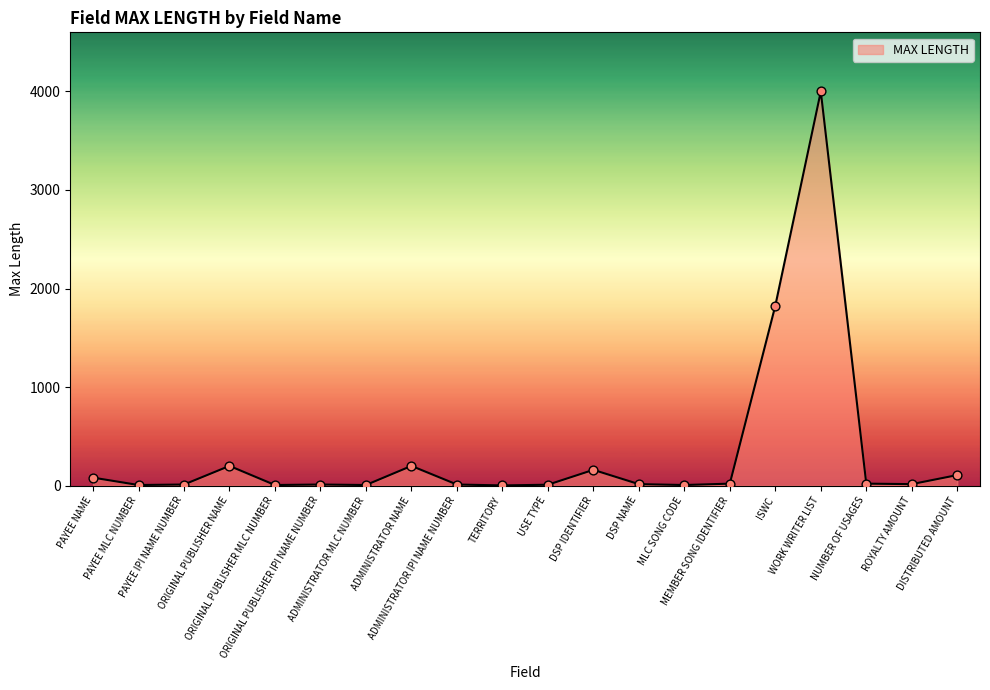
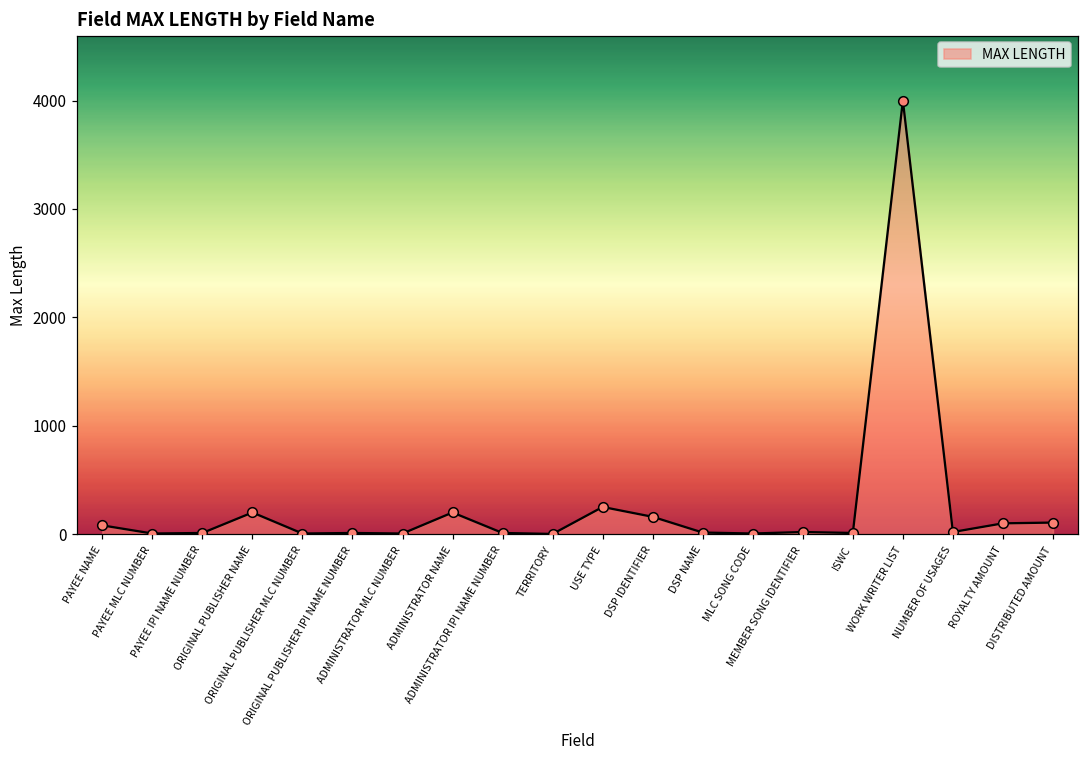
USE TYPE: 0 -> 300
ISWC: 1800 -> 0
ROYALTY AMOUNT: 0 -> 100
